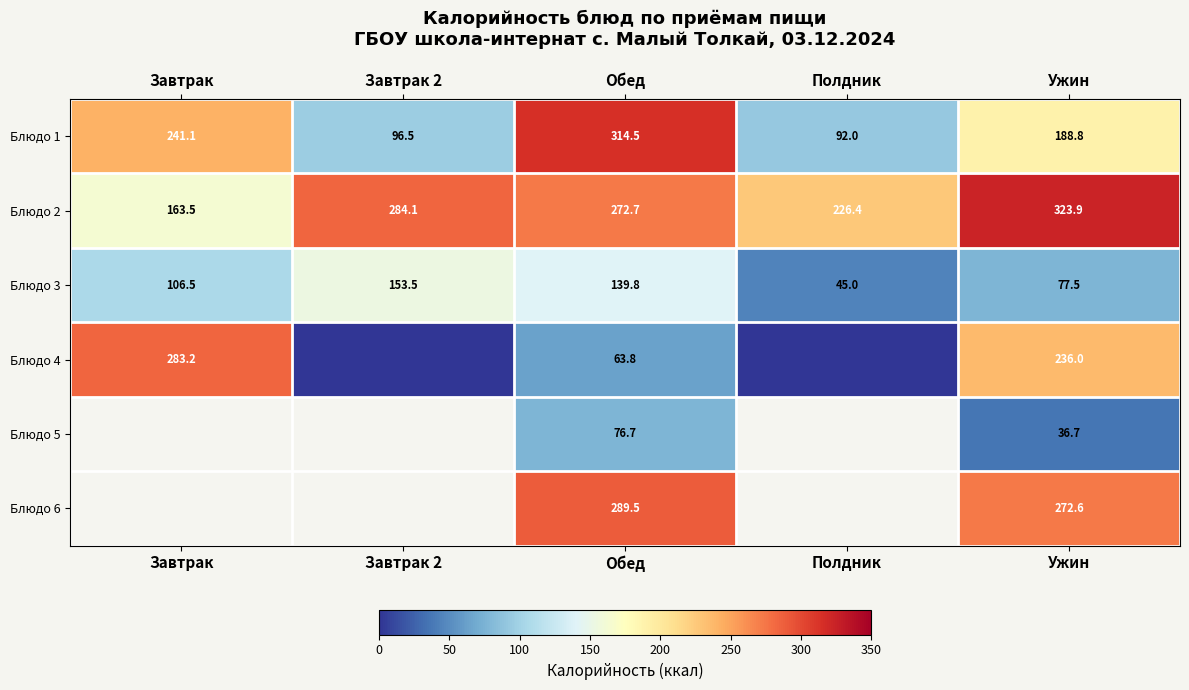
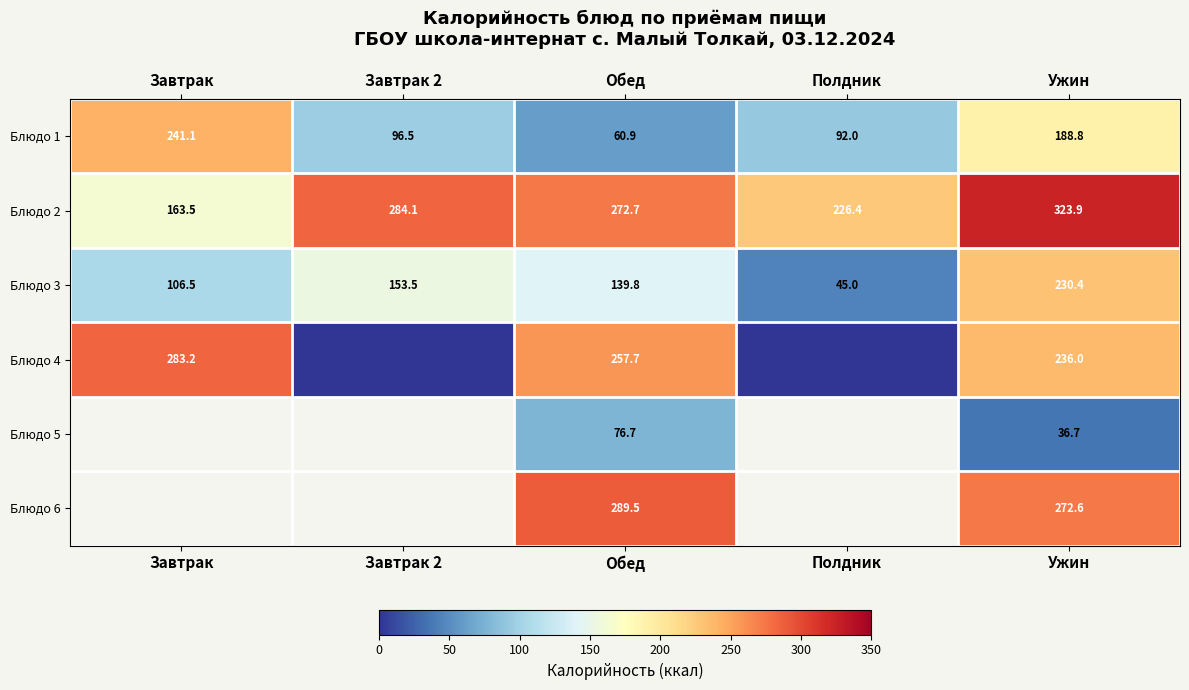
Блюдо 1, Обед: 314.5 -> 60.9
Блюдо 3, Ужин: 77.5 -> 230.4
Блюдо 4, Обед: 63.8 -> 257.7
